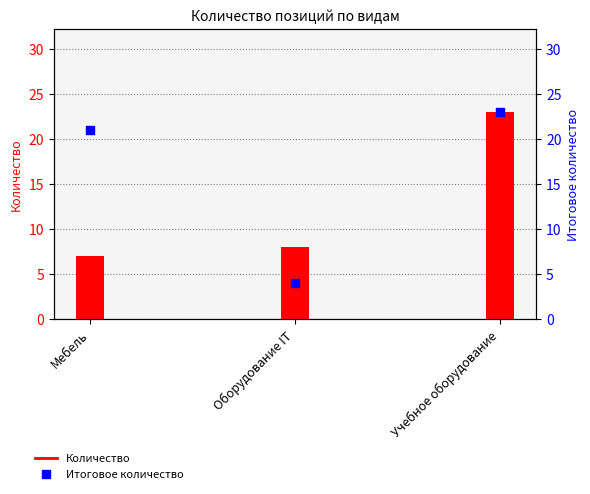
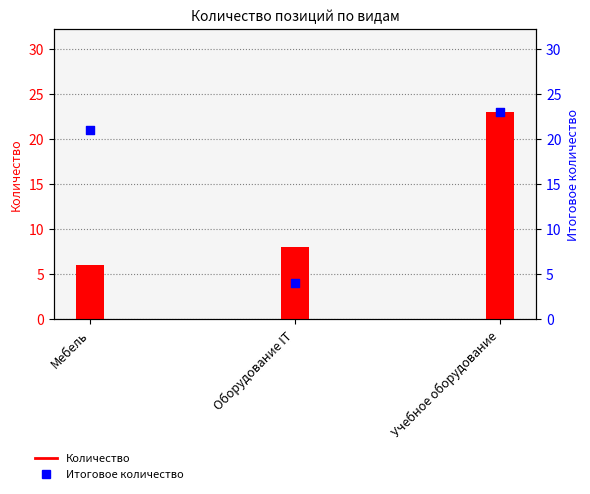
Количество, Мебель: 7 -> 6
